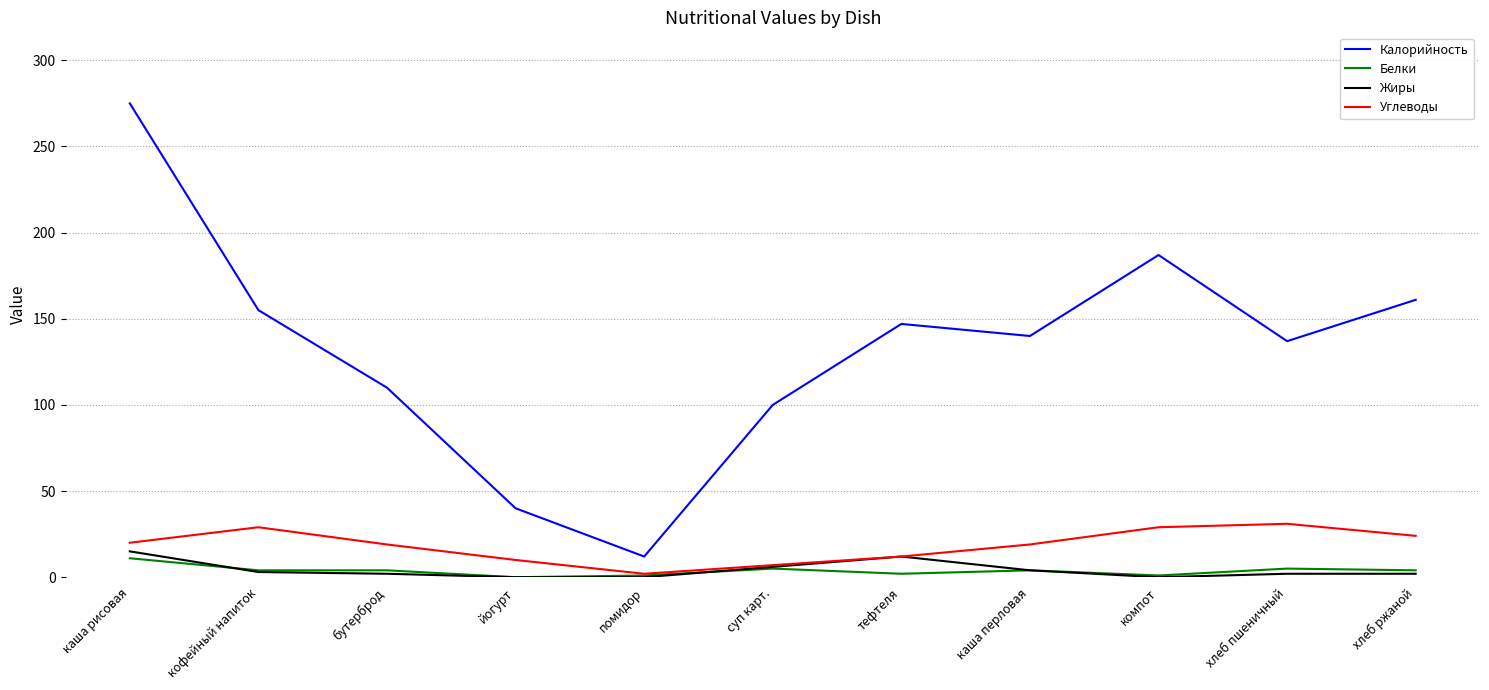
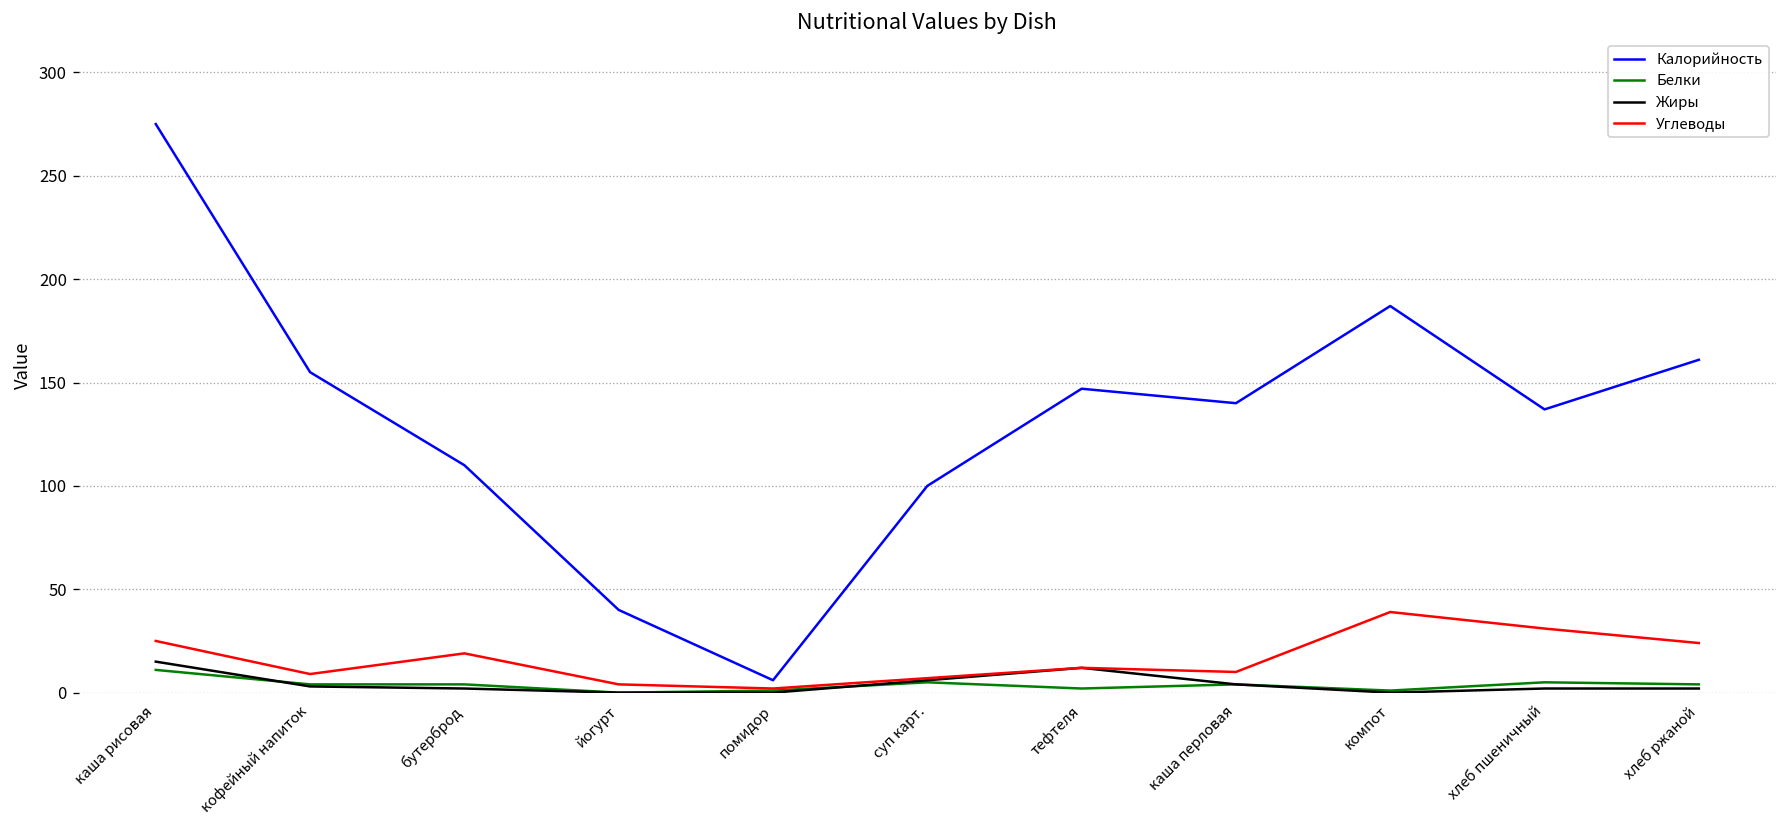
Углеводы, каша рисовая: 20 -> 25
Углеводы, кофейный напиток: 29 -> 9
Углеводы, йогурт: 10 -> 4
Калорийность, помидор: 12 -> 6
Углеводы, каша перловая: 19 -> 10
Углеводы, компот: 29 -> 39
